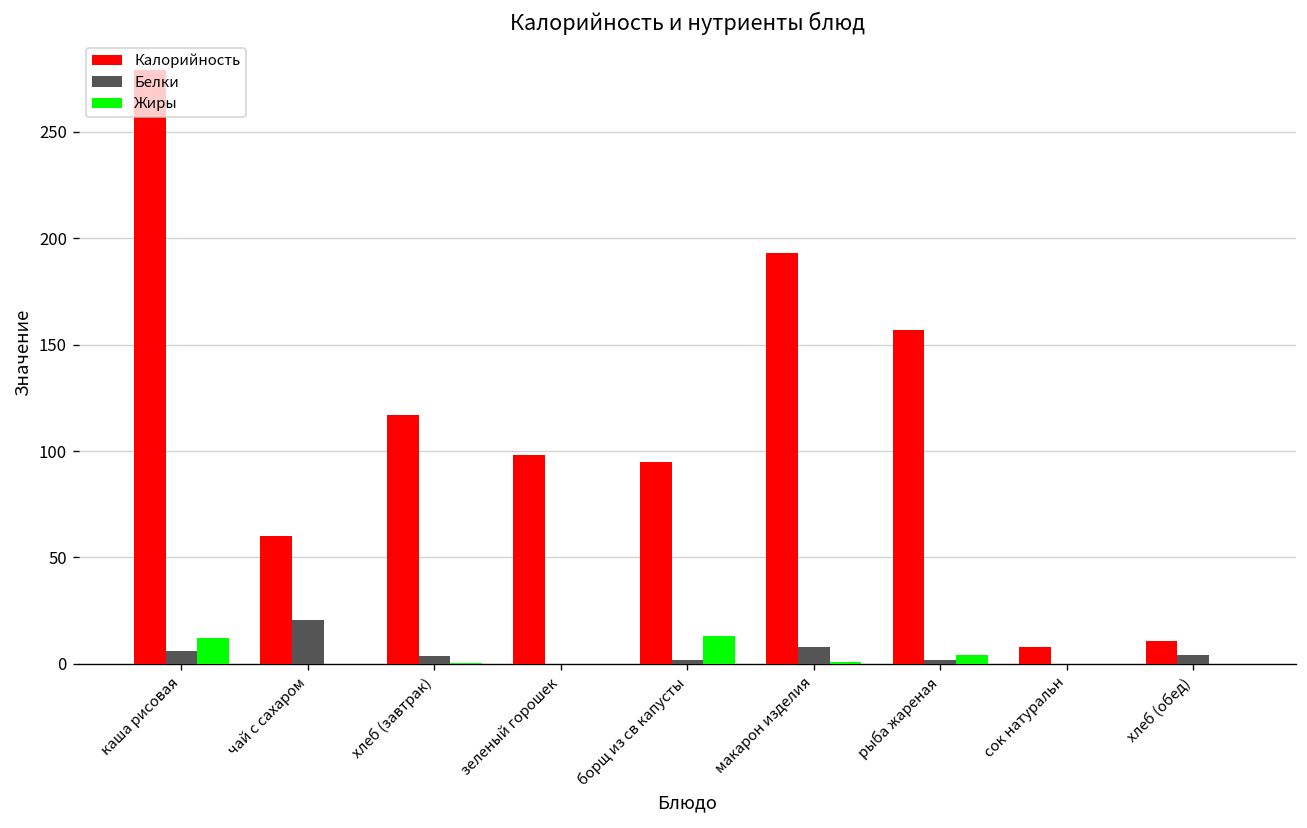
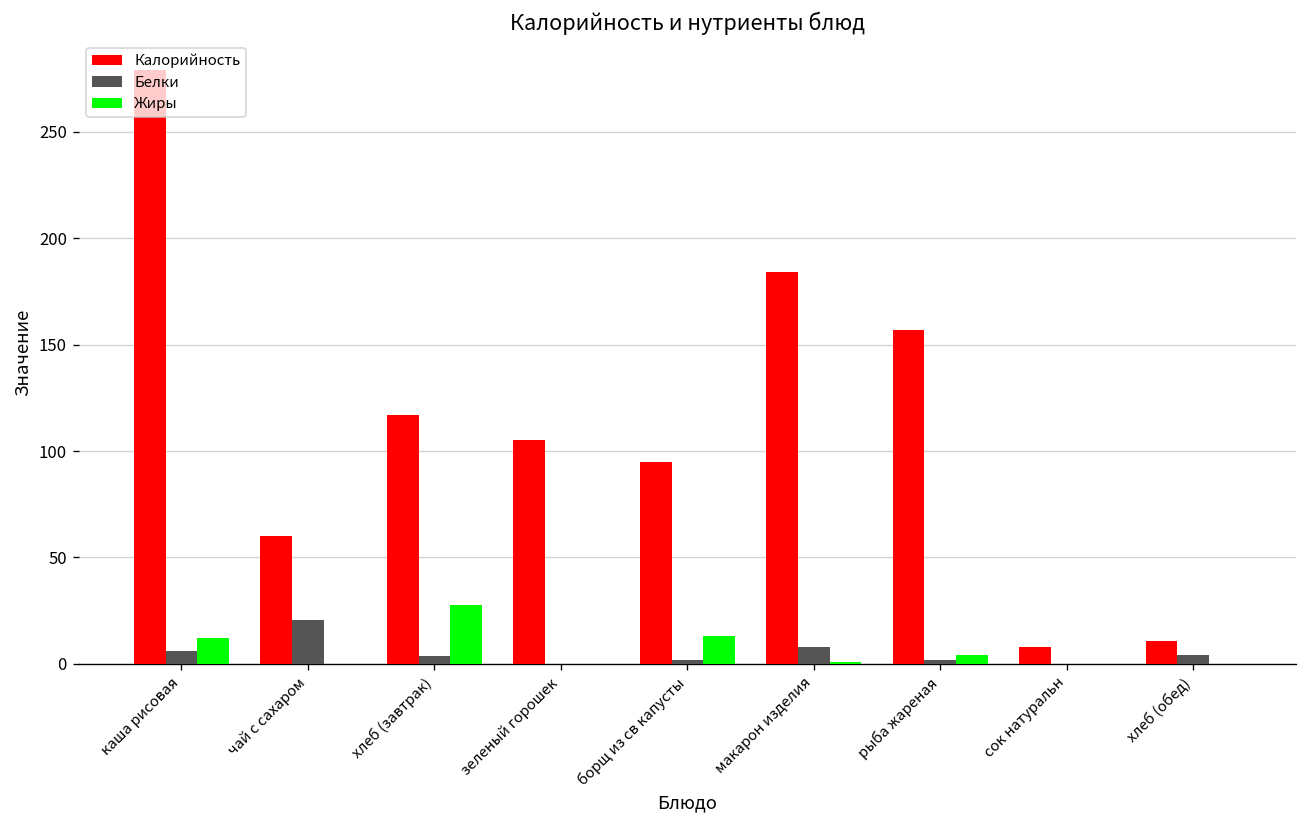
Жиры, хлеб (завтрак): 0 -> 28
Калорийность, зеленый горошек: 98 -> 105
Калорийность, макарон изделия: 193 -> 184
